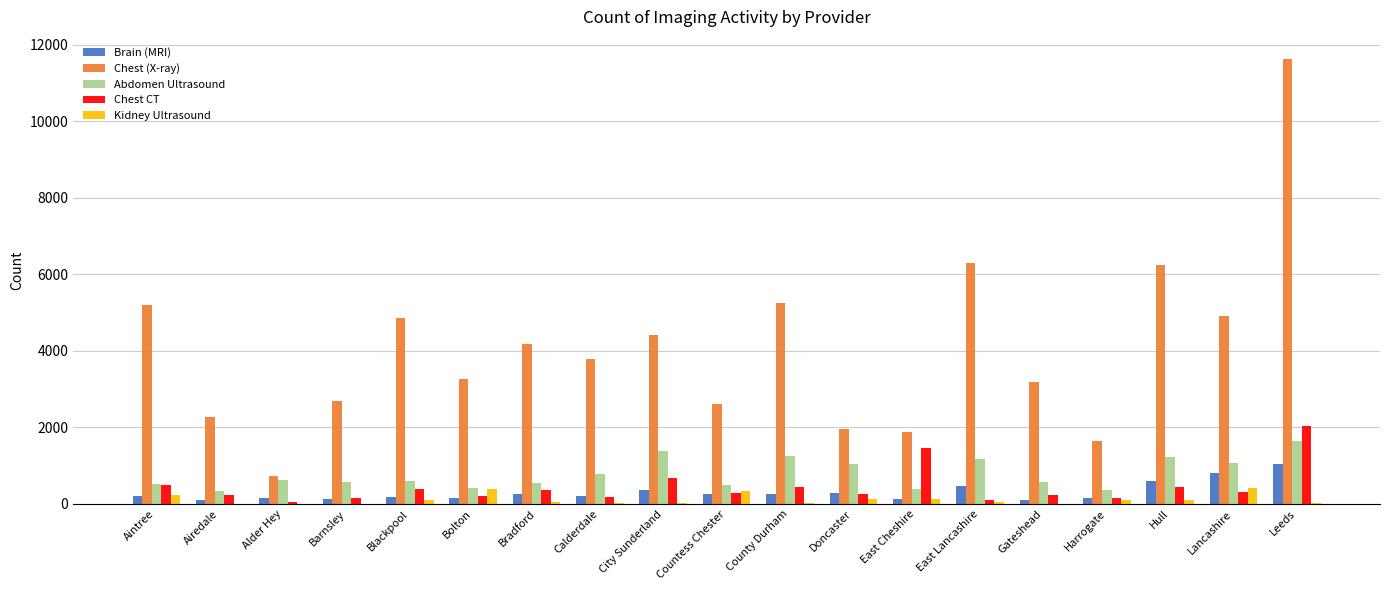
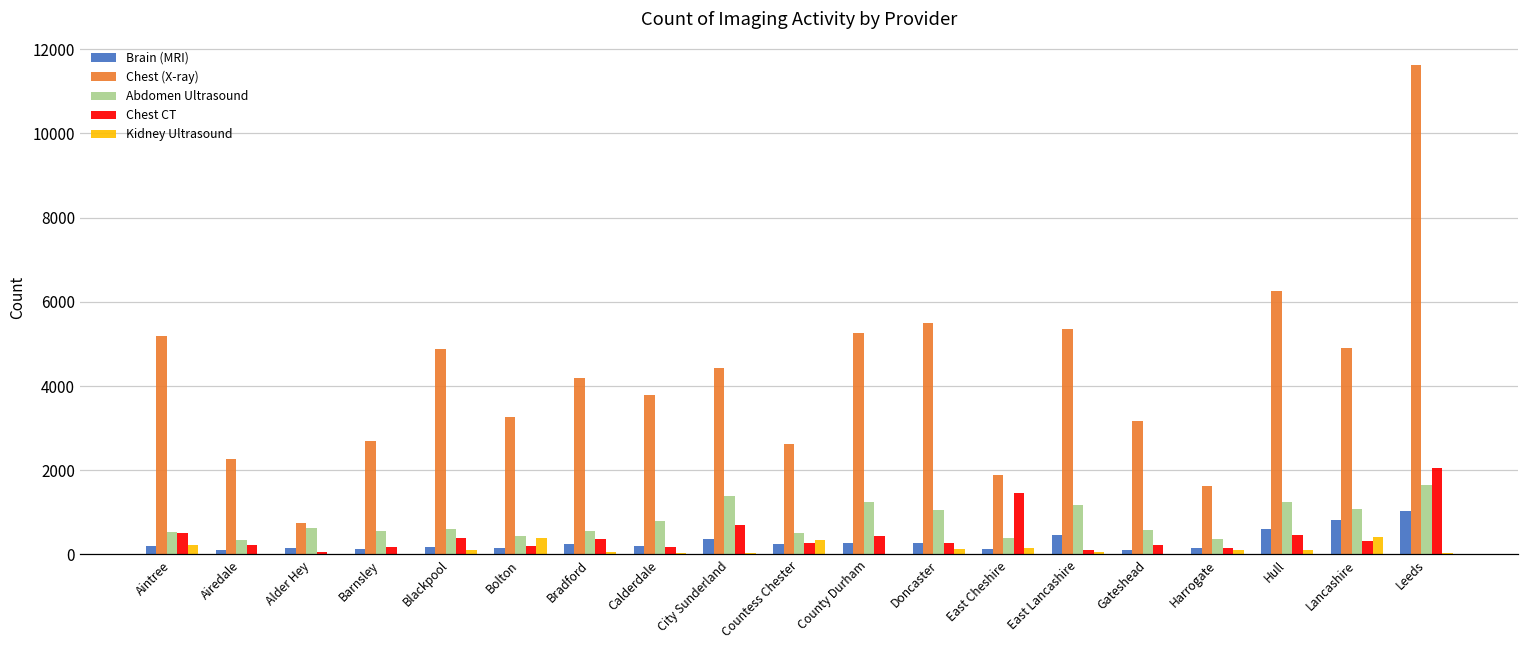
Chest (X-ray), Doncaster: 2000 -> 5500
Chest (X-ray), East Lancashire: 6300 -> 5400
